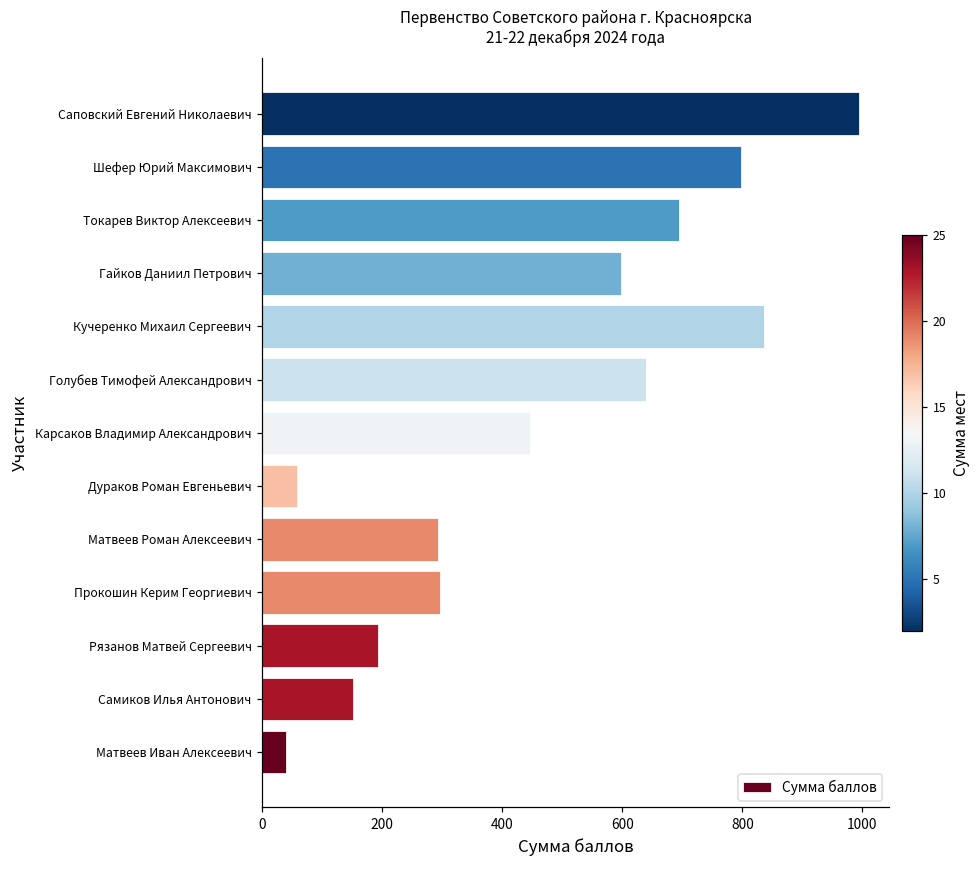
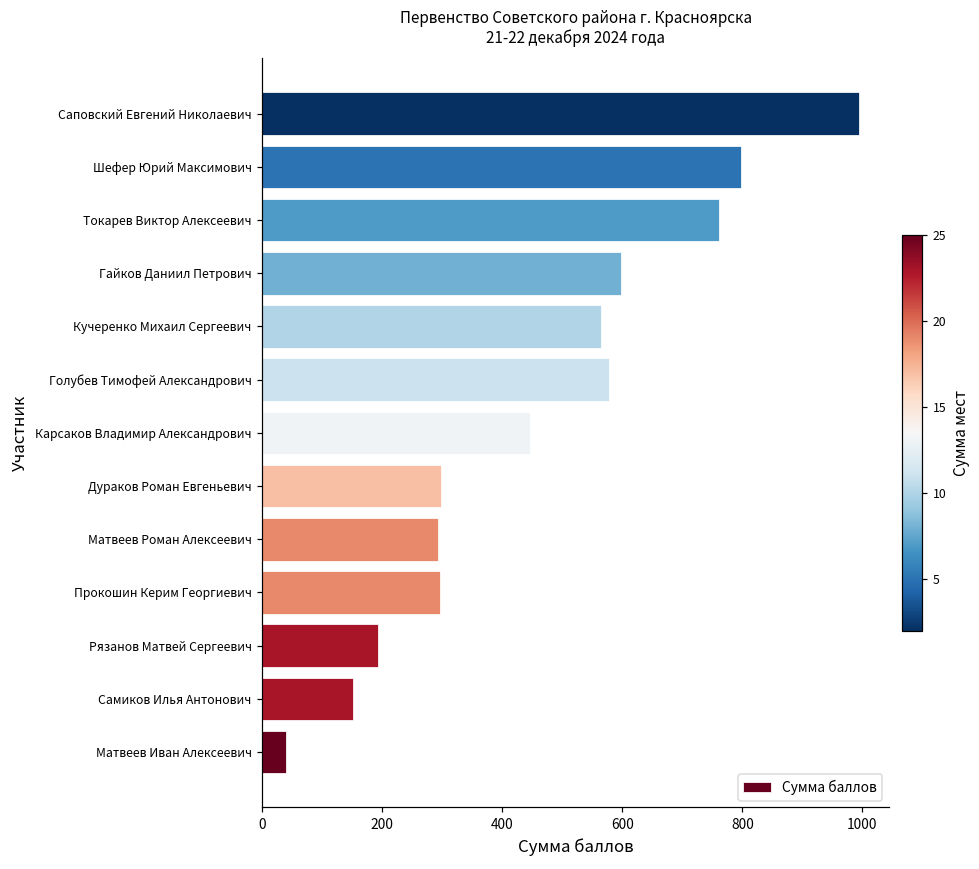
Токарев Виктор Алексеевич: 700 -> 760
Кучеренко Михаил Сергеевич: 840 -> 570
Голубев Тимофей Александрович: 640 -> 580
Дураков Роман Евгеньевич: 60 -> 300
